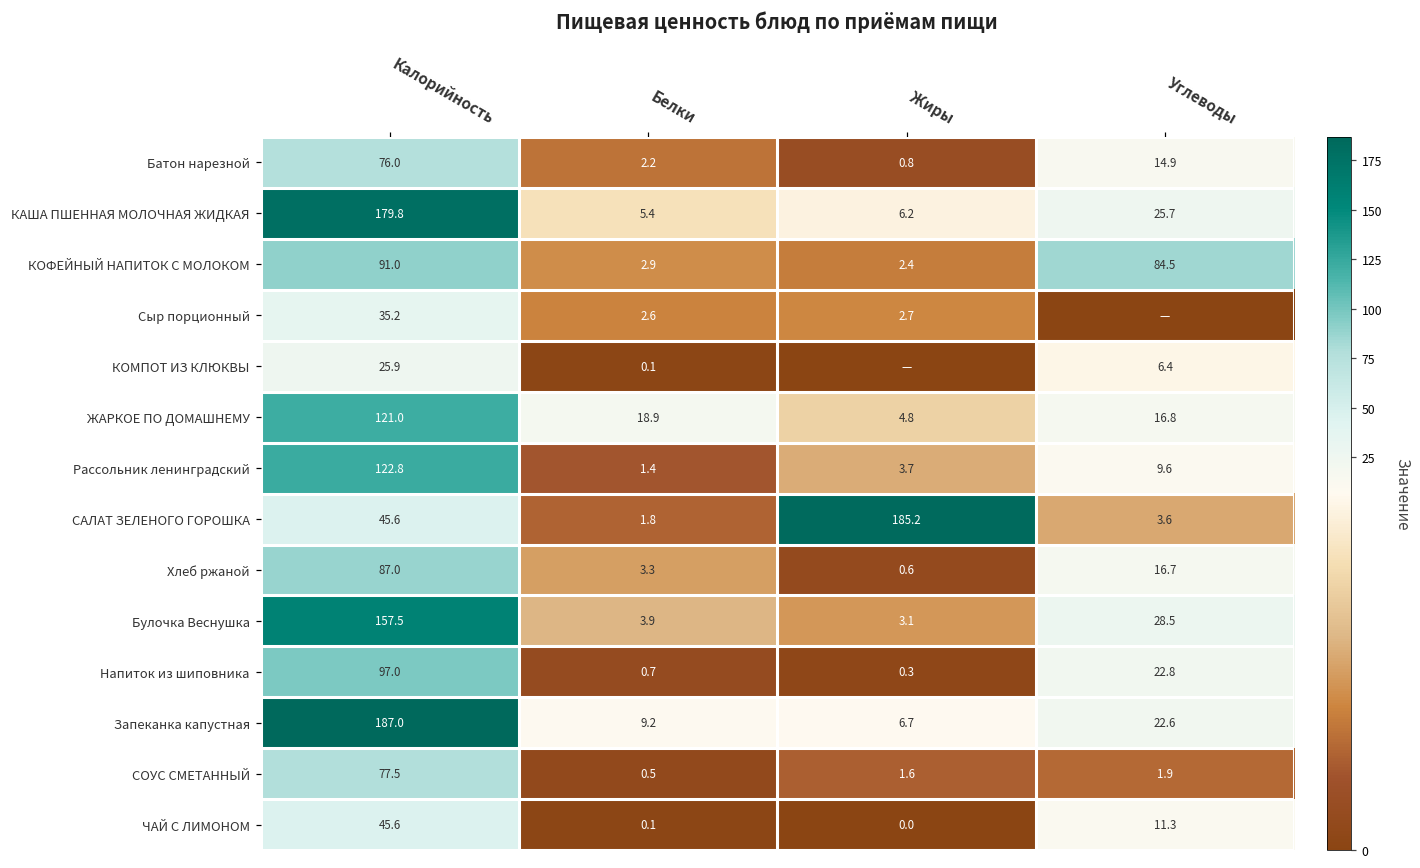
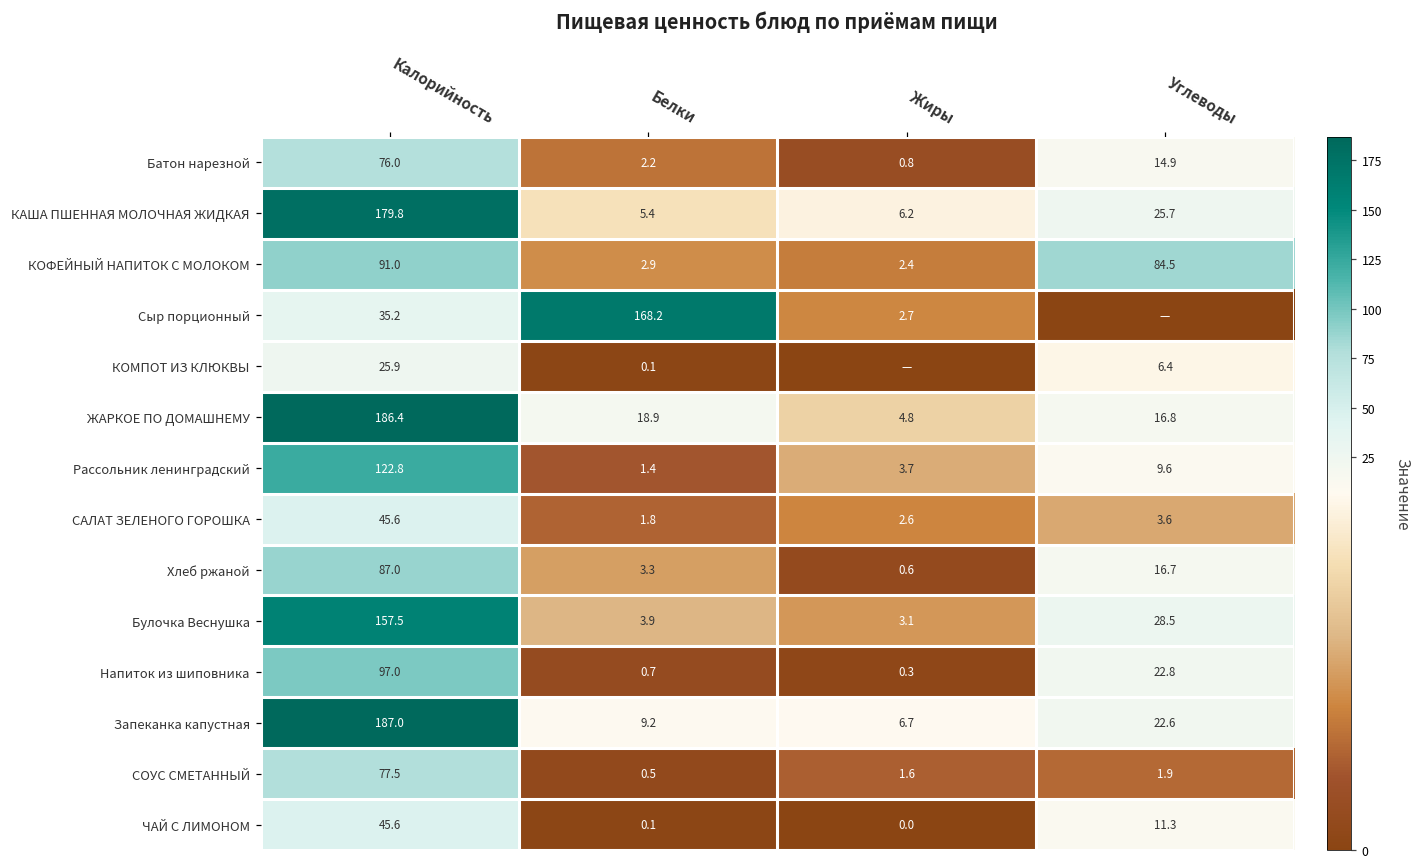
Сыр порционный, Белки: 2.6 -> 168.2
ЖАРКОЕ ПО ДОМАШНЕМУ, Калорийность: 121.0 -> 186.4
САЛАТ ЗЕЛЕНОГО ГОРОШКА, Жиры: 185.2 -> 2.6
